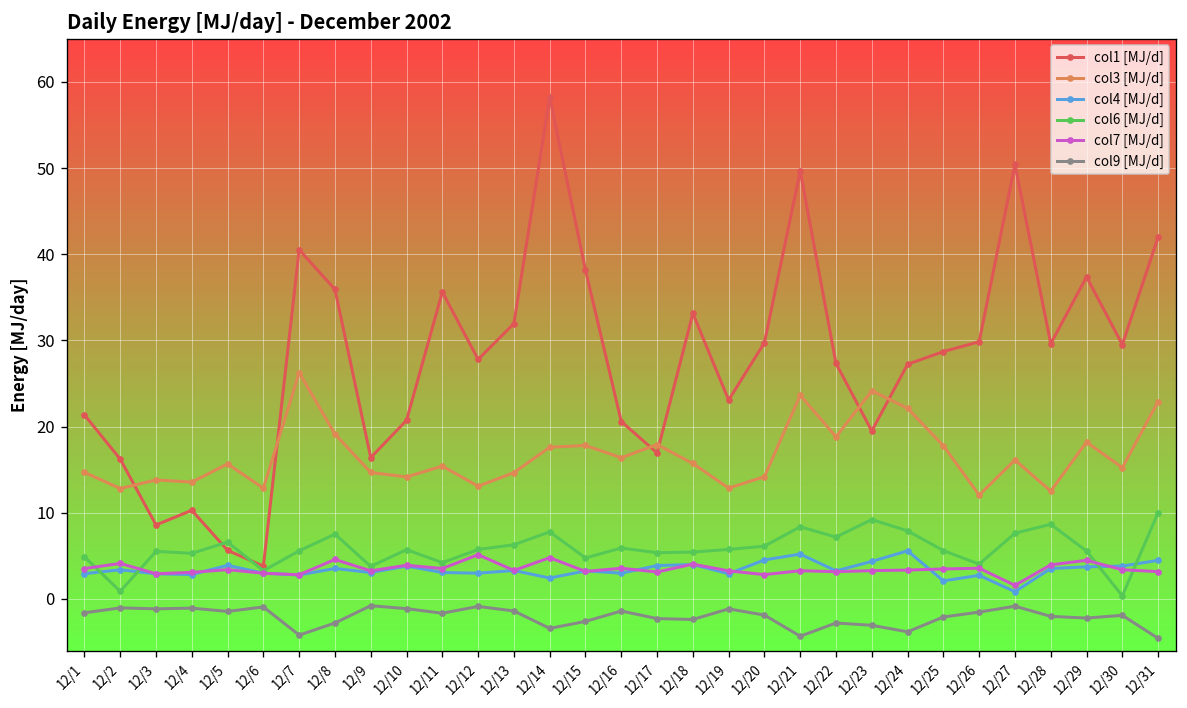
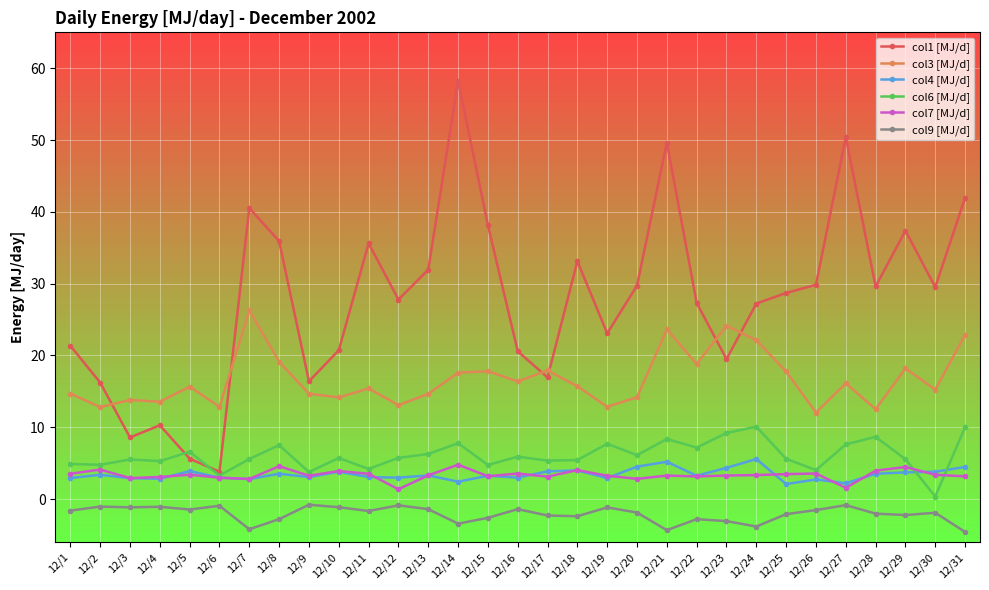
col6 [MJ/d], 12/2: 1 -> 5
col7 [MJ/d], 12/12: 5 -> 1
col6 [MJ/d], 12/19: 6 -> 8
col6 [MJ/d], 12/24: 8 -> 10
col4 [MJ/d], 12/27: 1 -> 2
